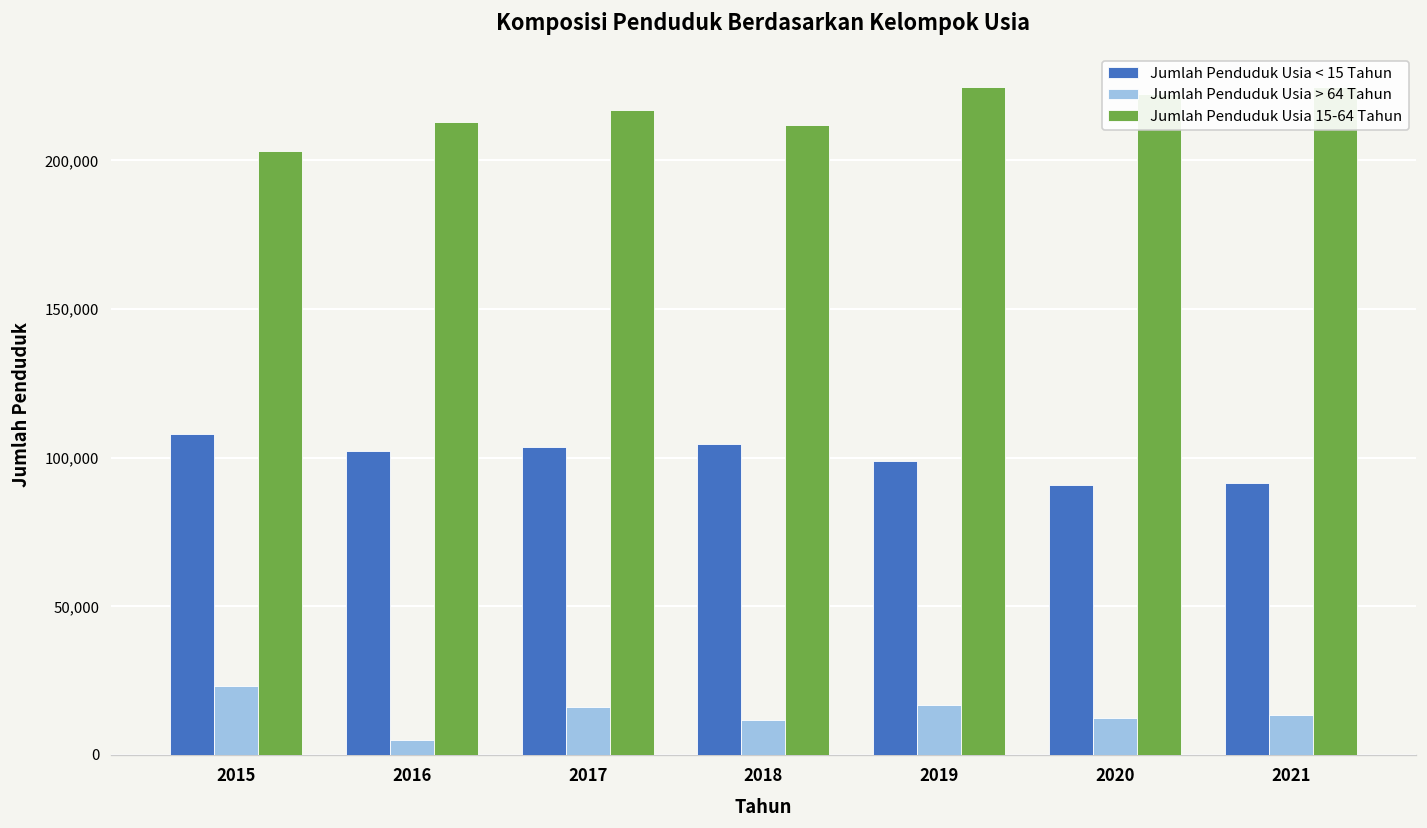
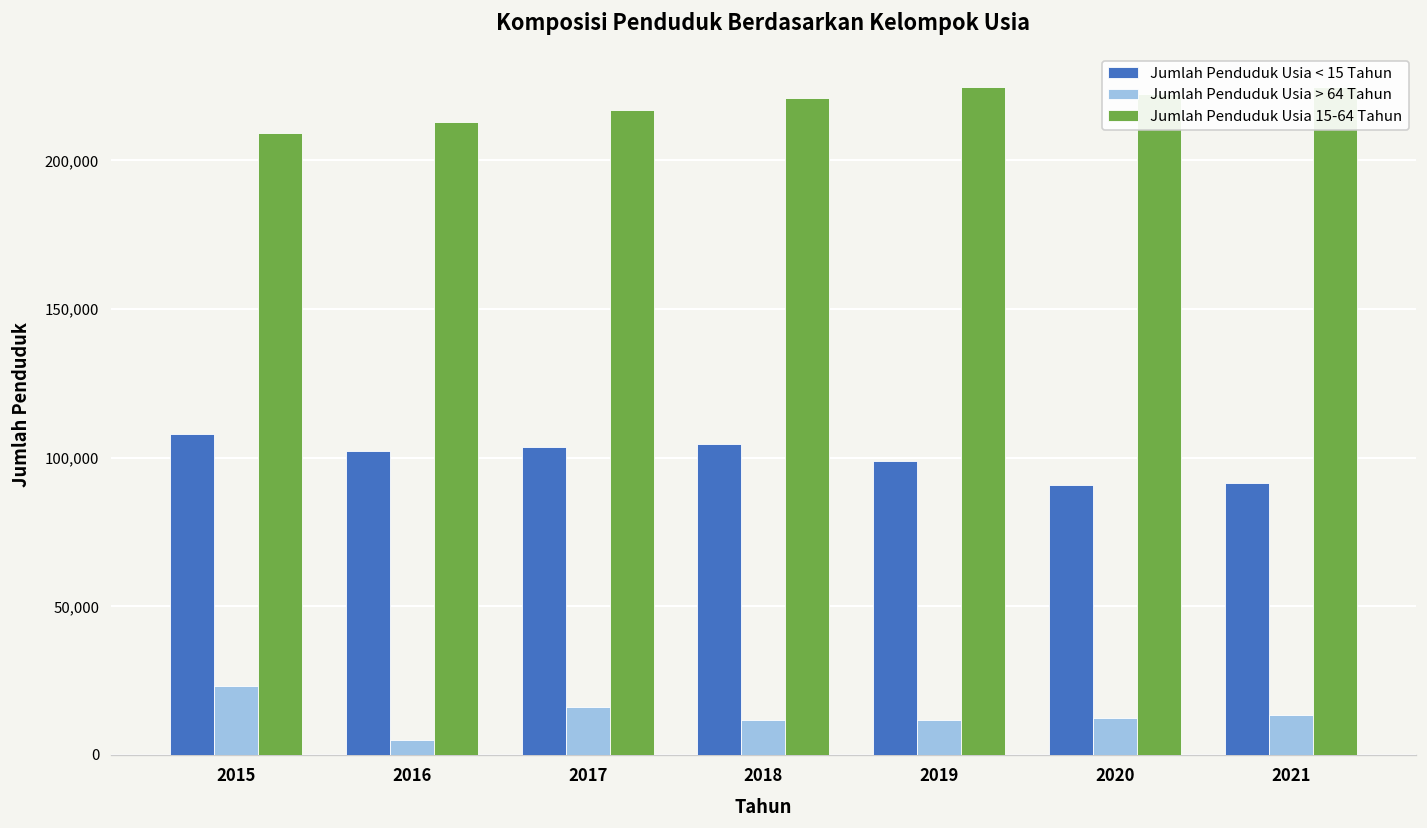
Jumlah Penduduk Usia 15-64 Tahun, 2015: 203,000 -> 209,000
Jumlah Penduduk Usia 15-64 Tahun, 2018: 212,000 -> 221,000
Jumlah Penduduk Usia > 64 Tahun, 2019: 17,000 -> 12,000
